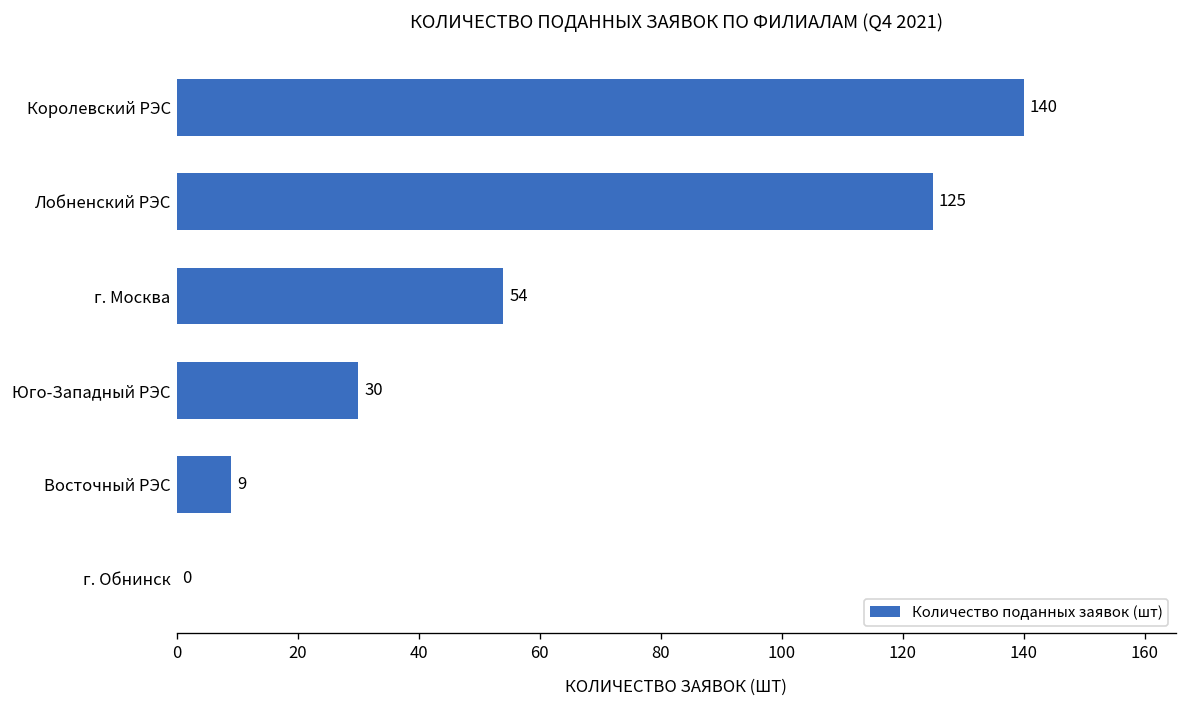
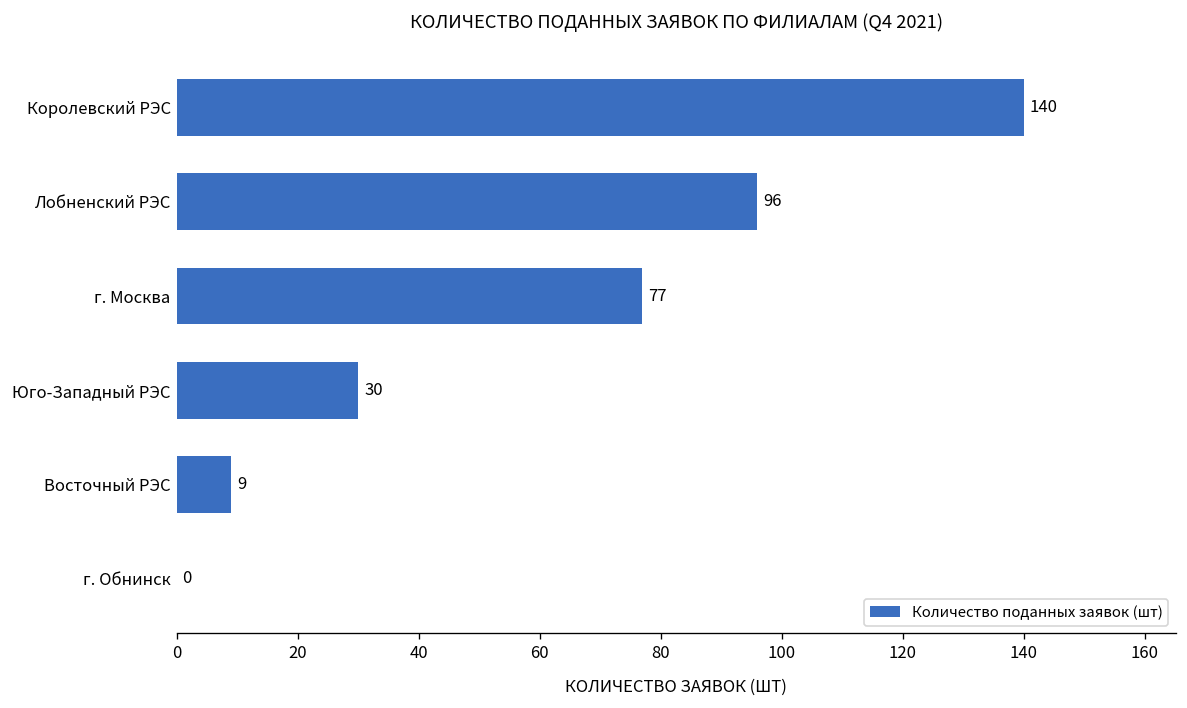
Лобненский РЭС: 125 -> 96
г. Москва: 54 -> 77
